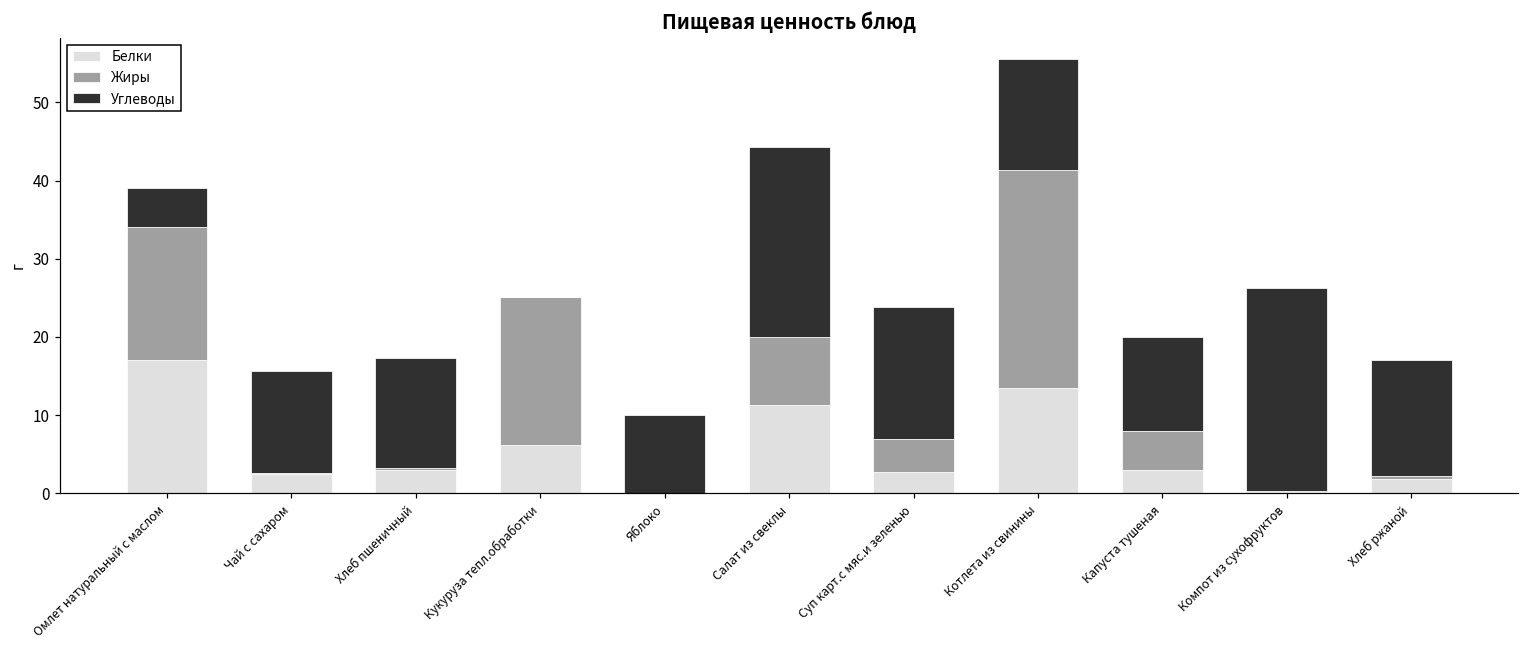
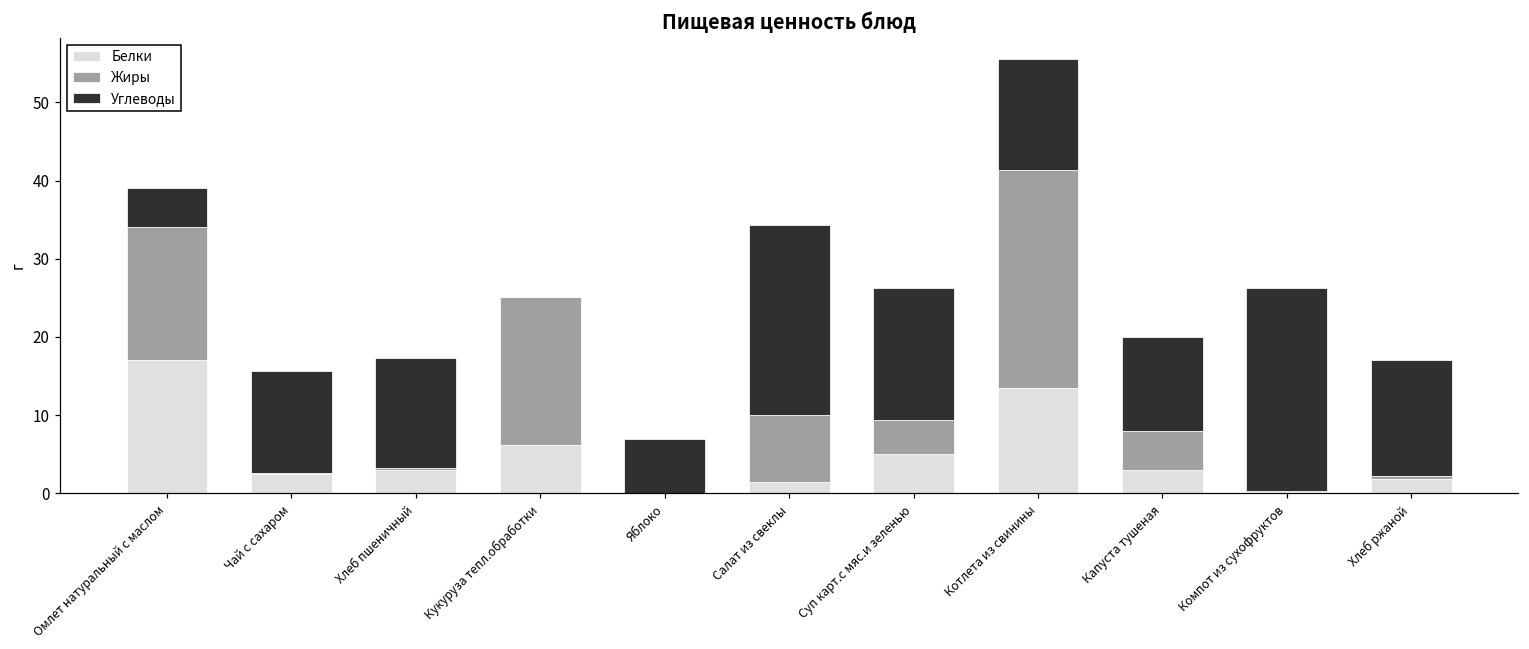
Углеводы, Яблоко: 10 -> 7
Белки, Салат из свеклы: 11 -> 1
Белки, Суп карт.с мяс.и зеленью: 3 -> 5
